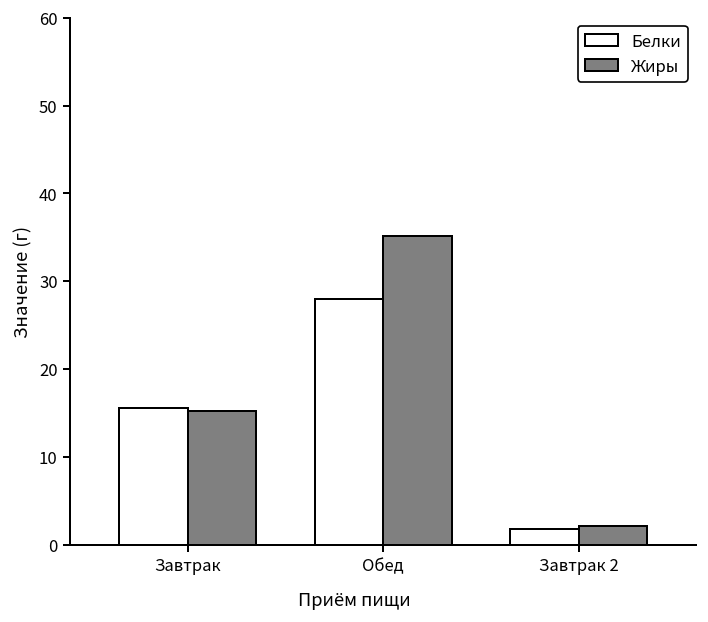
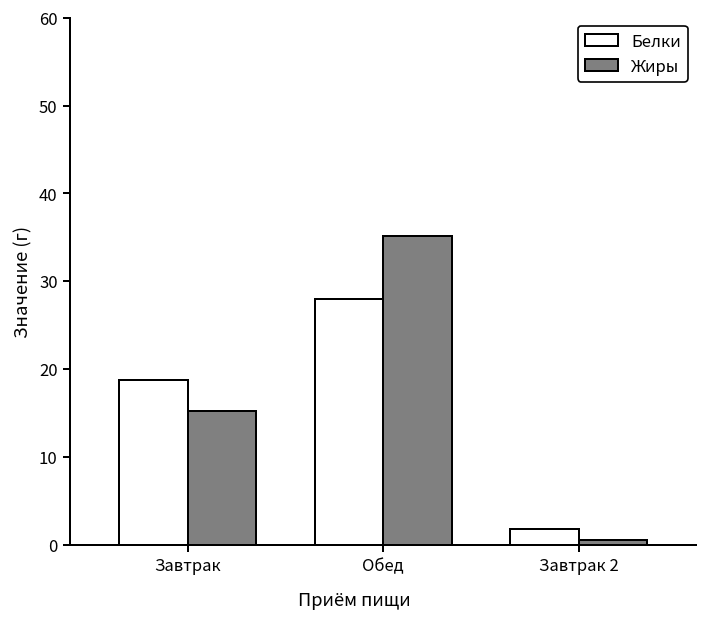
Белки, Завтрак: 16 -> 19
Жиры, Завтрак 2: 2 -> 1
